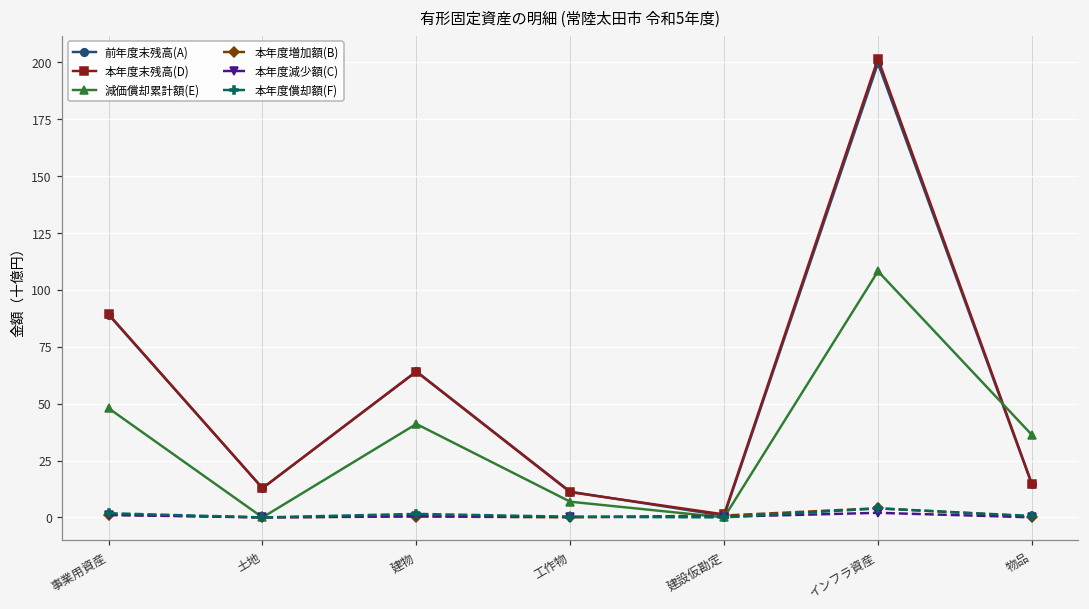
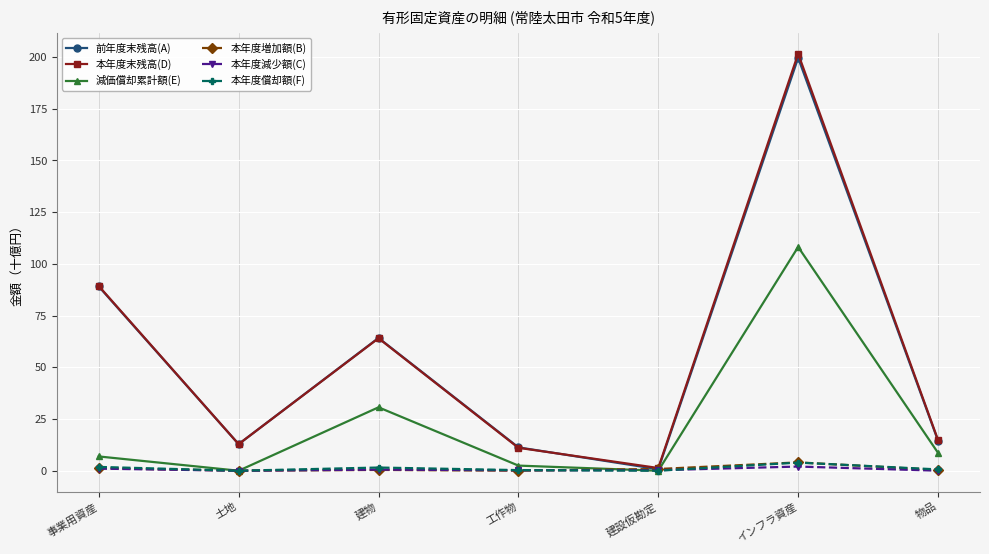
減価償却累計額(E), 事業用資産: 48 -> 7
減価償却累計額(E), 建物: 41 -> 31
減価償却累計額(E), 工作物: 7 -> 2
減価償却累計額(E), 物品: 36 -> 9
